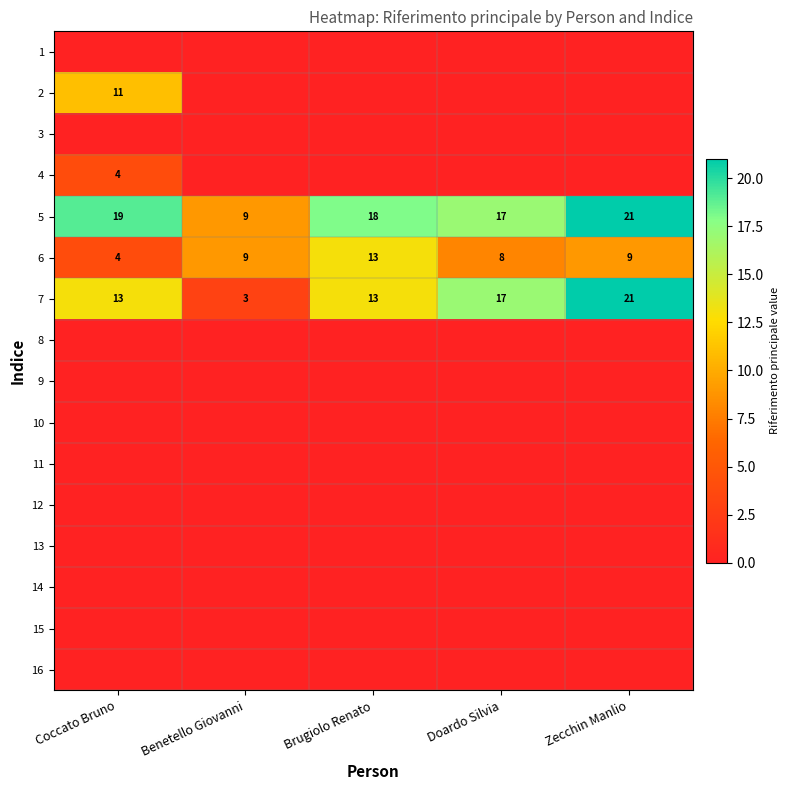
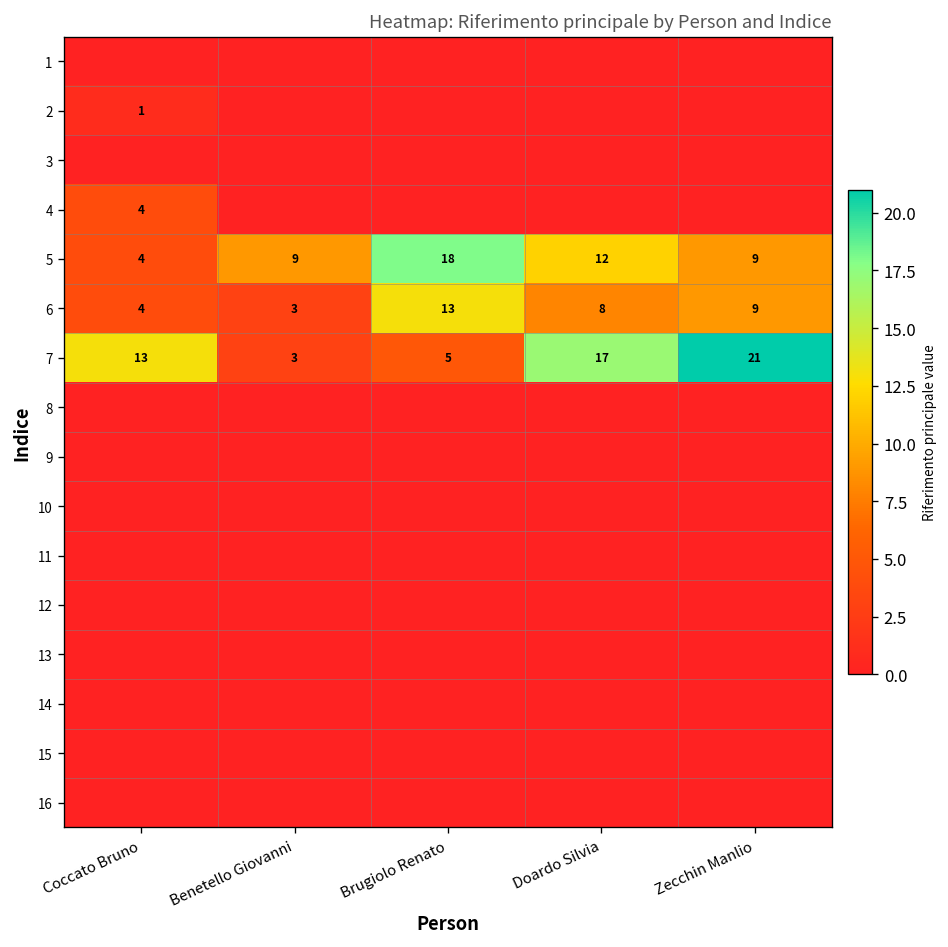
2, Coccato Bruno: 11 -> 1
5, Coccato Bruno: 19 -> 4
5, Doardo Silvia: 17 -> 12
5, Zecchin Manlio: 21 -> 9
6, Benetello Giovanni: 9 -> 3
7, Brugiolo Renato: 13 -> 5
